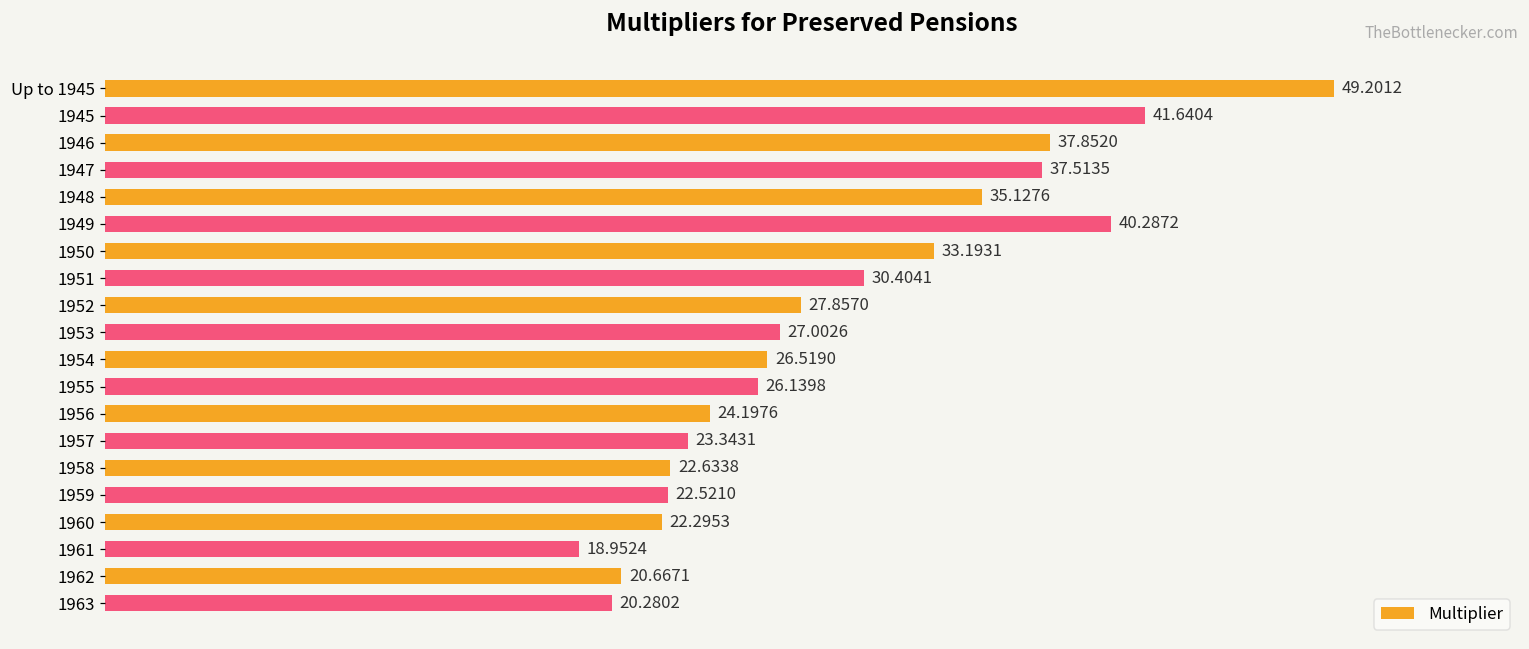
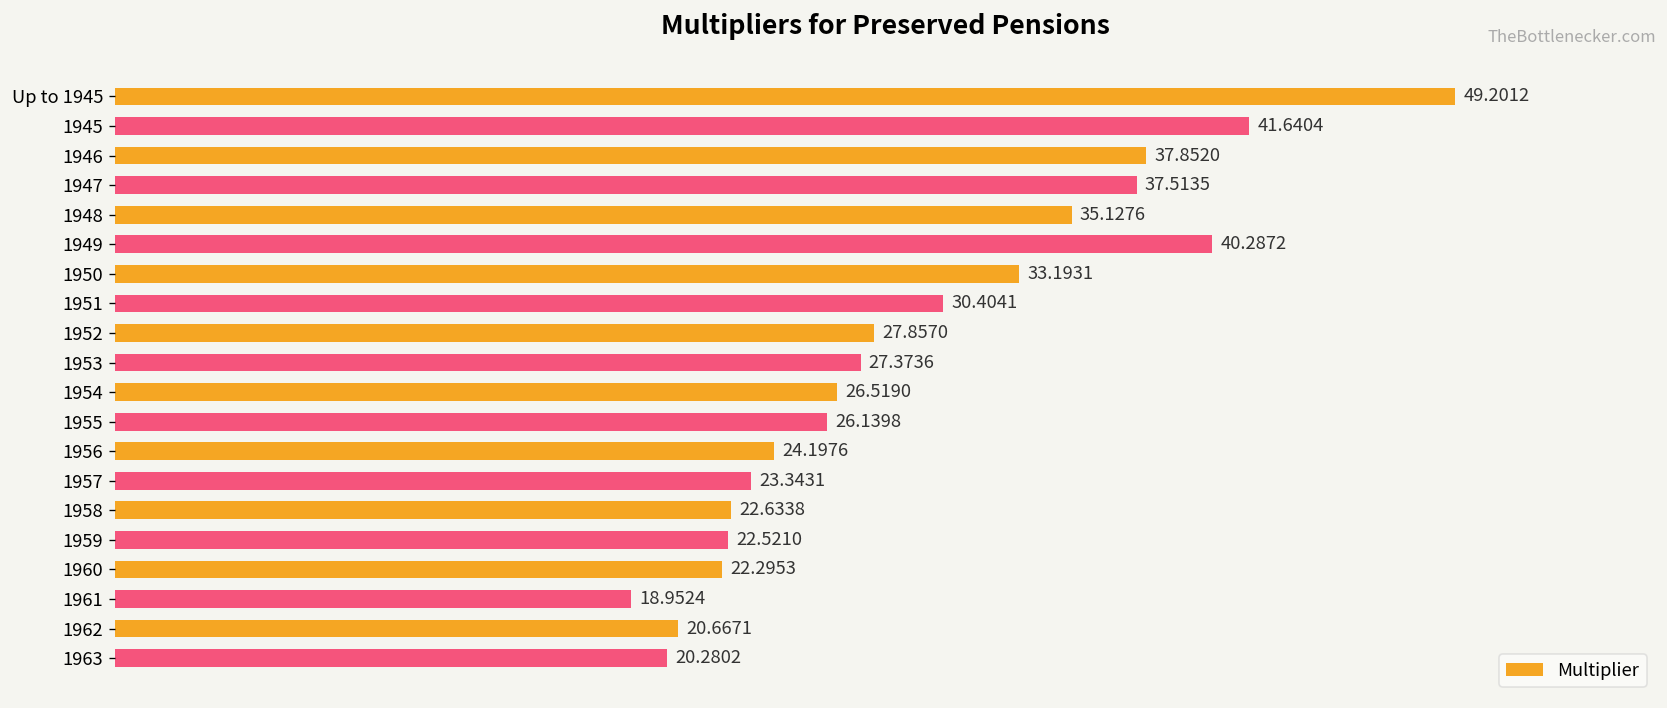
1953: 27.0026 -> 27.3736
